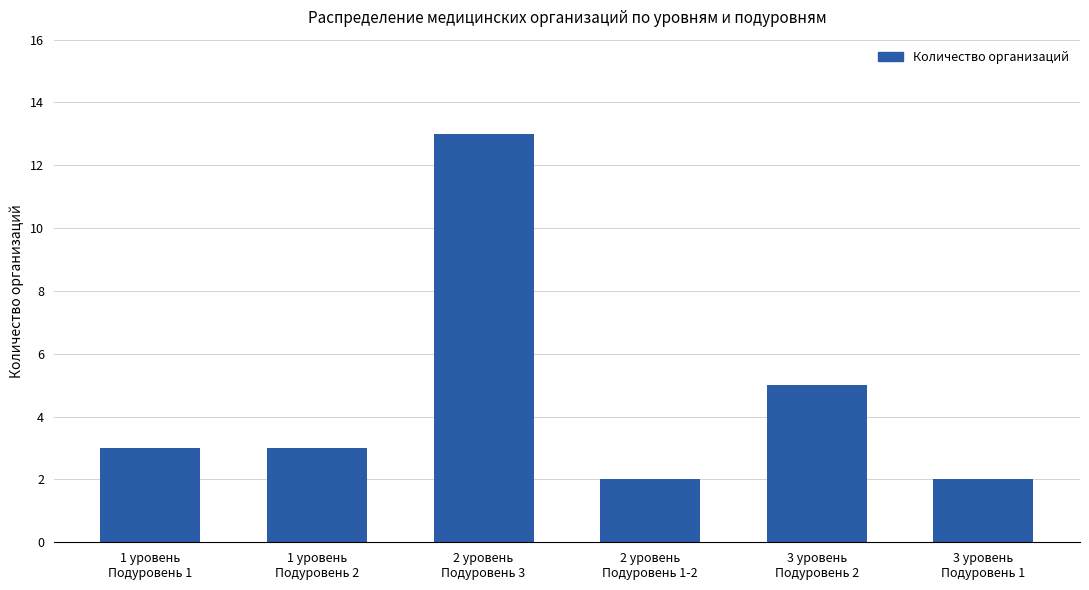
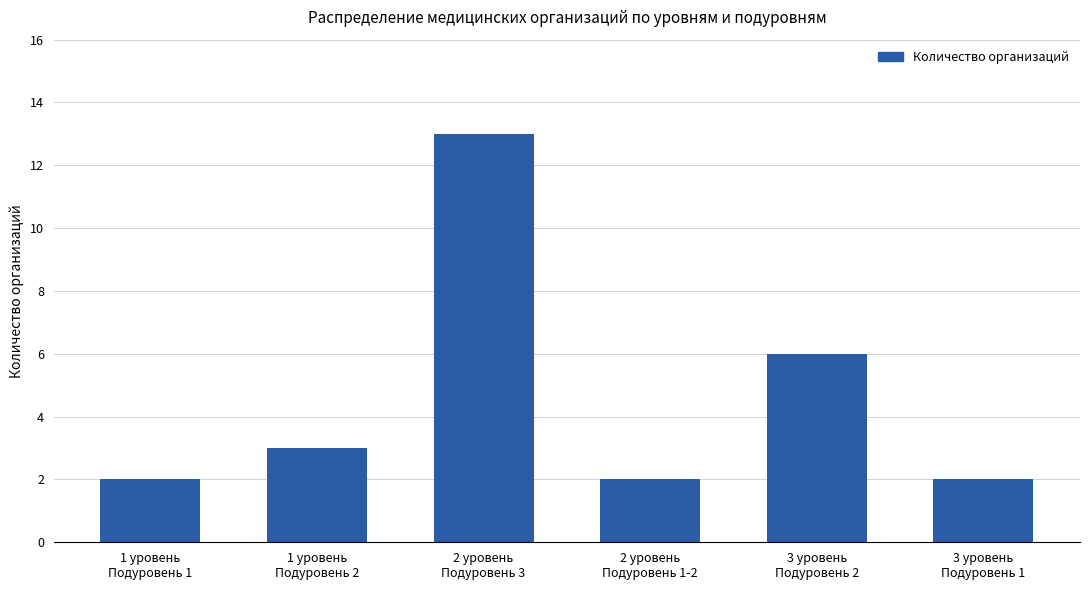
1 уровень Подуровень 1: 3 -> 2
3 уровень Подуровень 2: 5 -> 6
